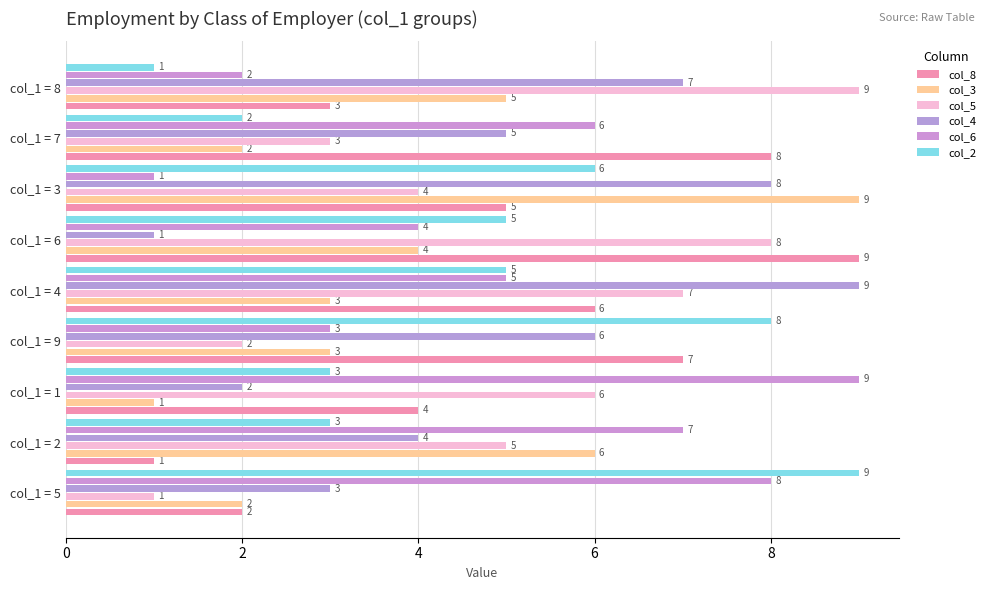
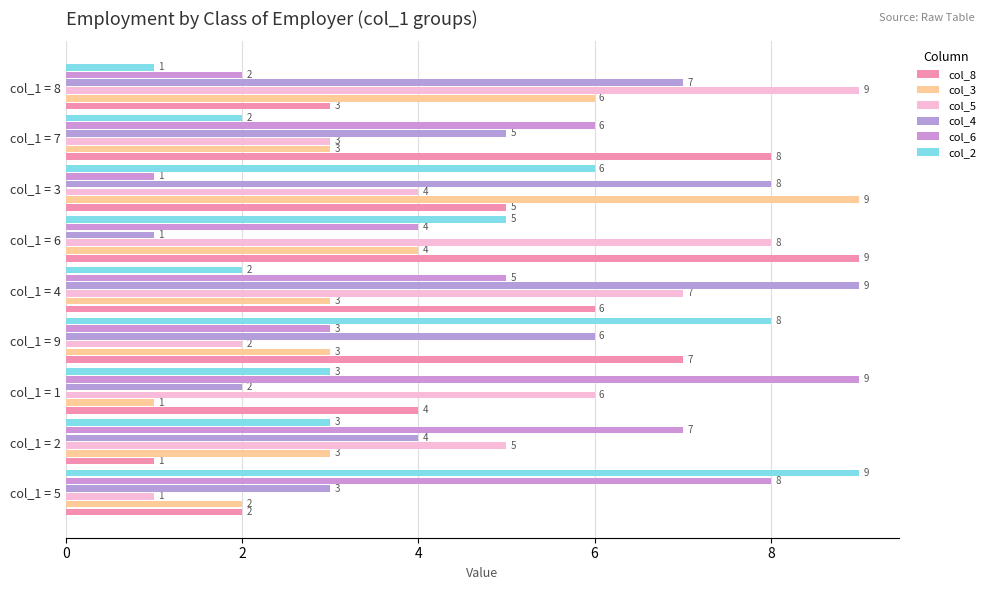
col_3, col_1 = 8: 5 -> 6
col_3, col_1 = 7: 2 -> 3
col_2, col_1 = 4: 5 -> 2
col_3, col_1 = 2: 6 -> 3
